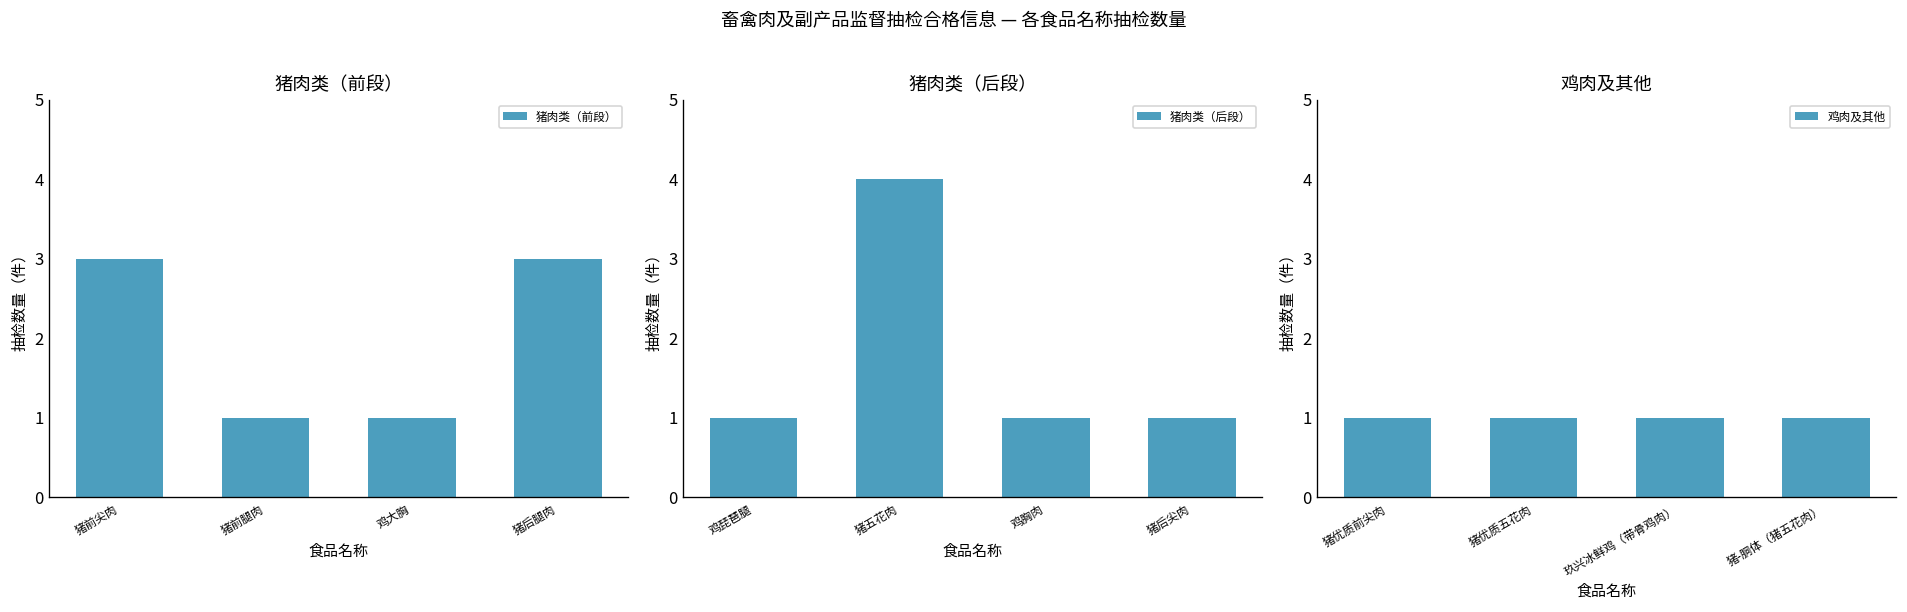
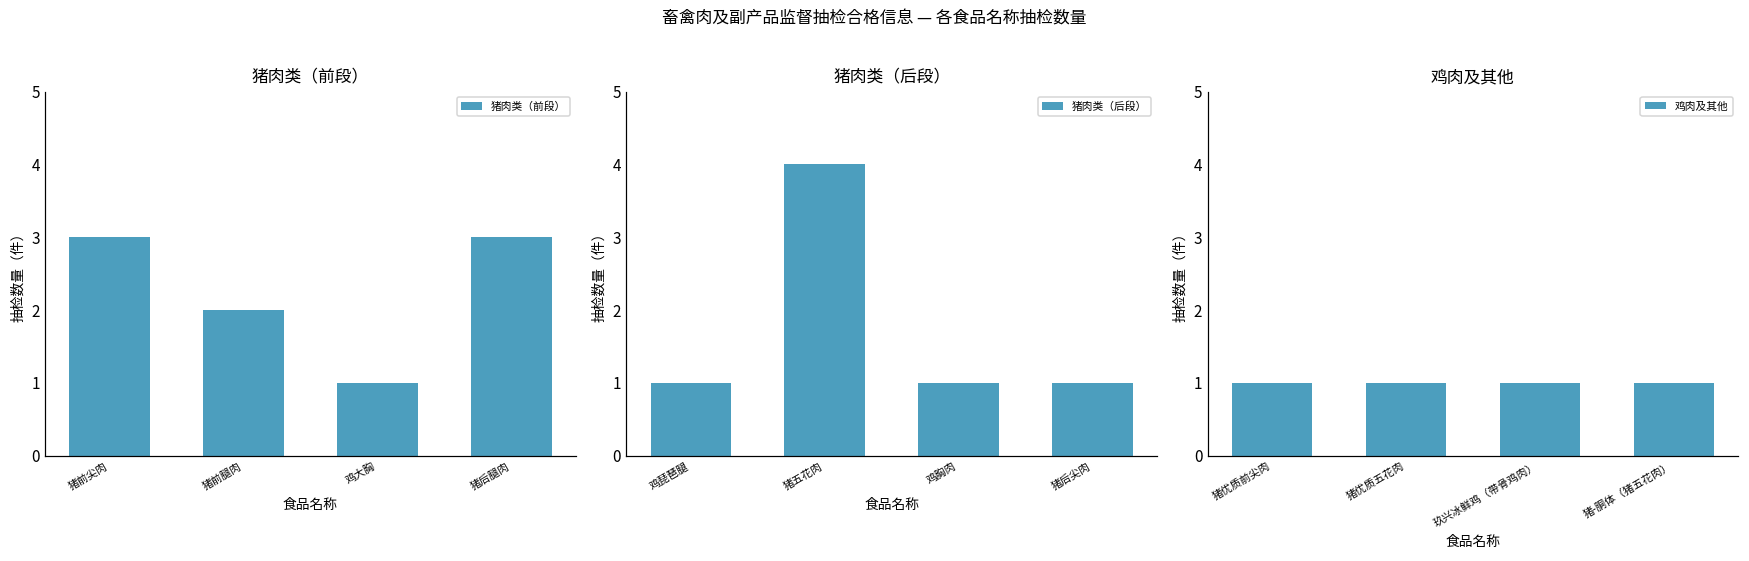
猪肉类（前段）, 猪前腿肉: 1 -> 2
